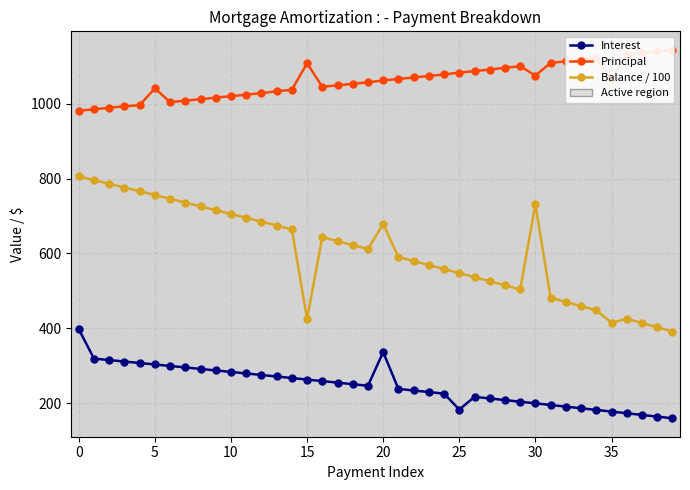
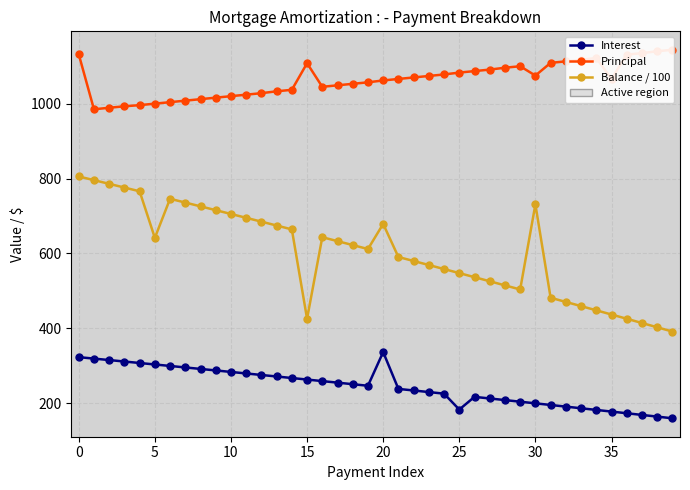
Interest, 0: 400 -> 320
Principal, 0: 980 -> 1130
Principal, 5: 1040 -> 1000
Balance / 100, 5: 760 -> 640
Balance / 100, 35: 410 -> 440
